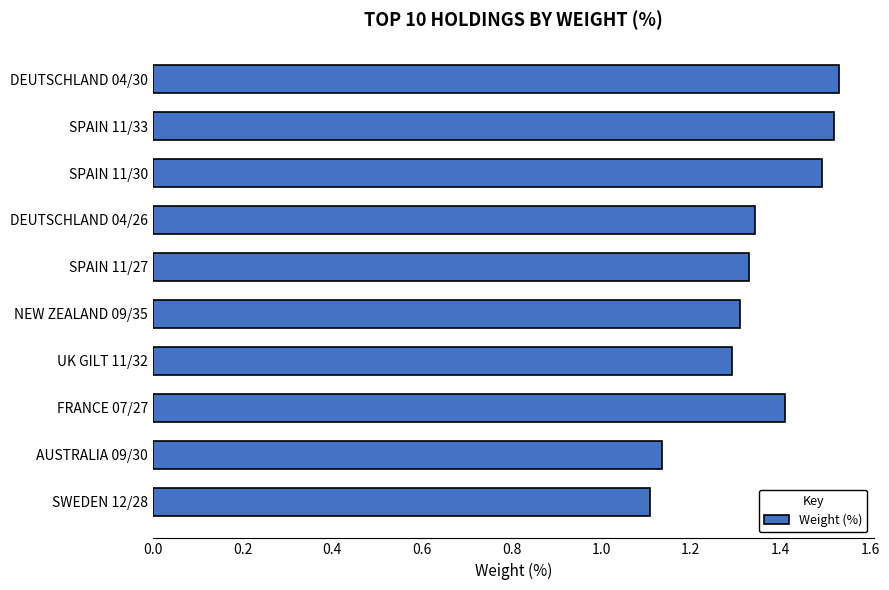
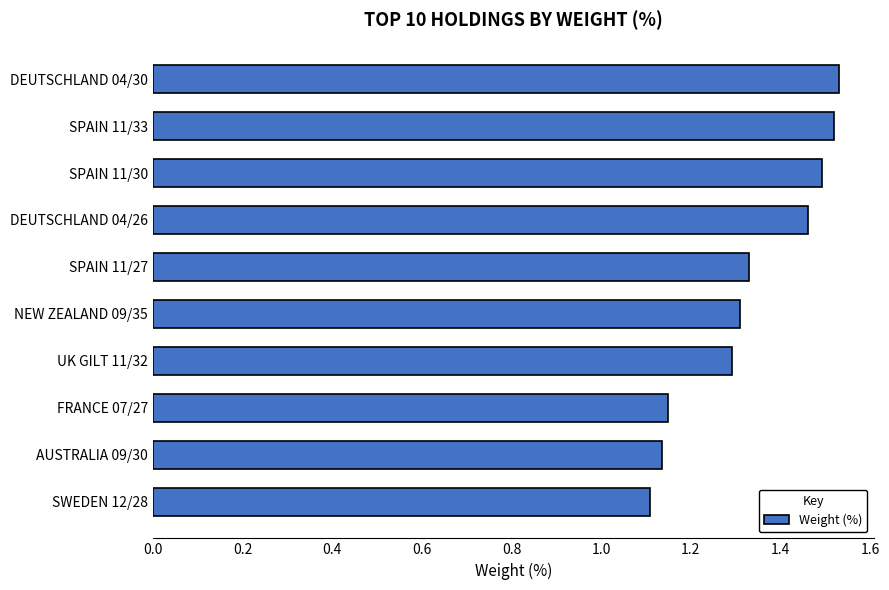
DEUTSCHLAND 04/26: 1.34 -> 1.46
FRANCE 07/27: 1.41 -> 1.15
